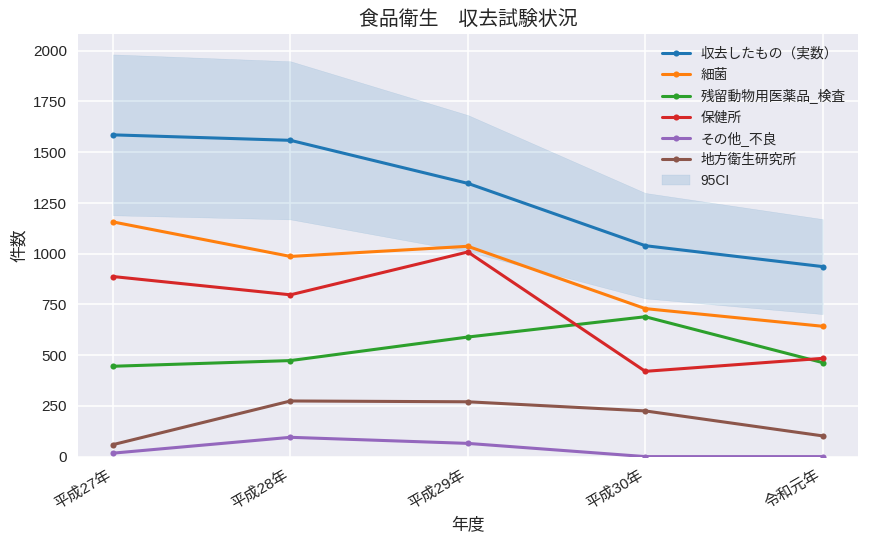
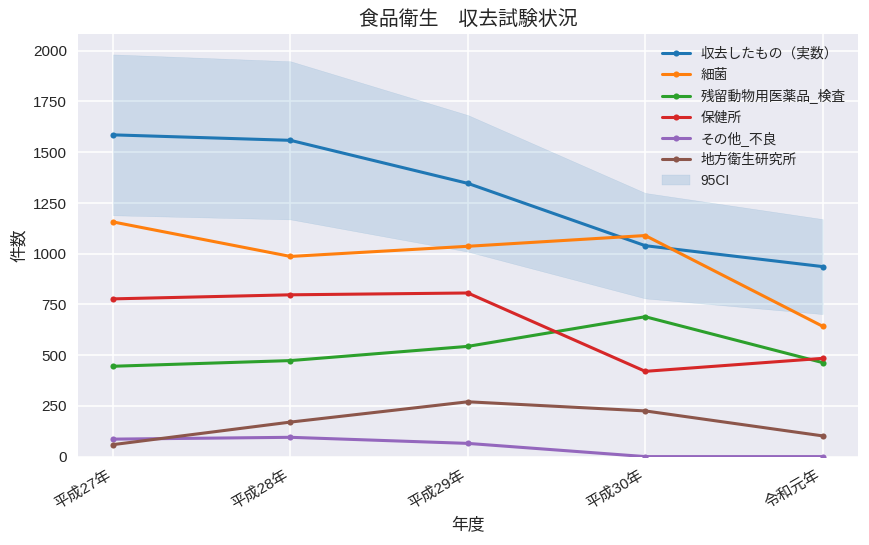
保健所, 平成27年: 890 -> 780
その他_不良, 平成27年: 20 -> 90
地方衛生研究所, 平成28年: 270 -> 170
残留動物用医薬品_検査, 平成29年: 590 -> 540
保健所, 平成29年: 1010 -> 810
細菌, 平成30年: 730 -> 1090
